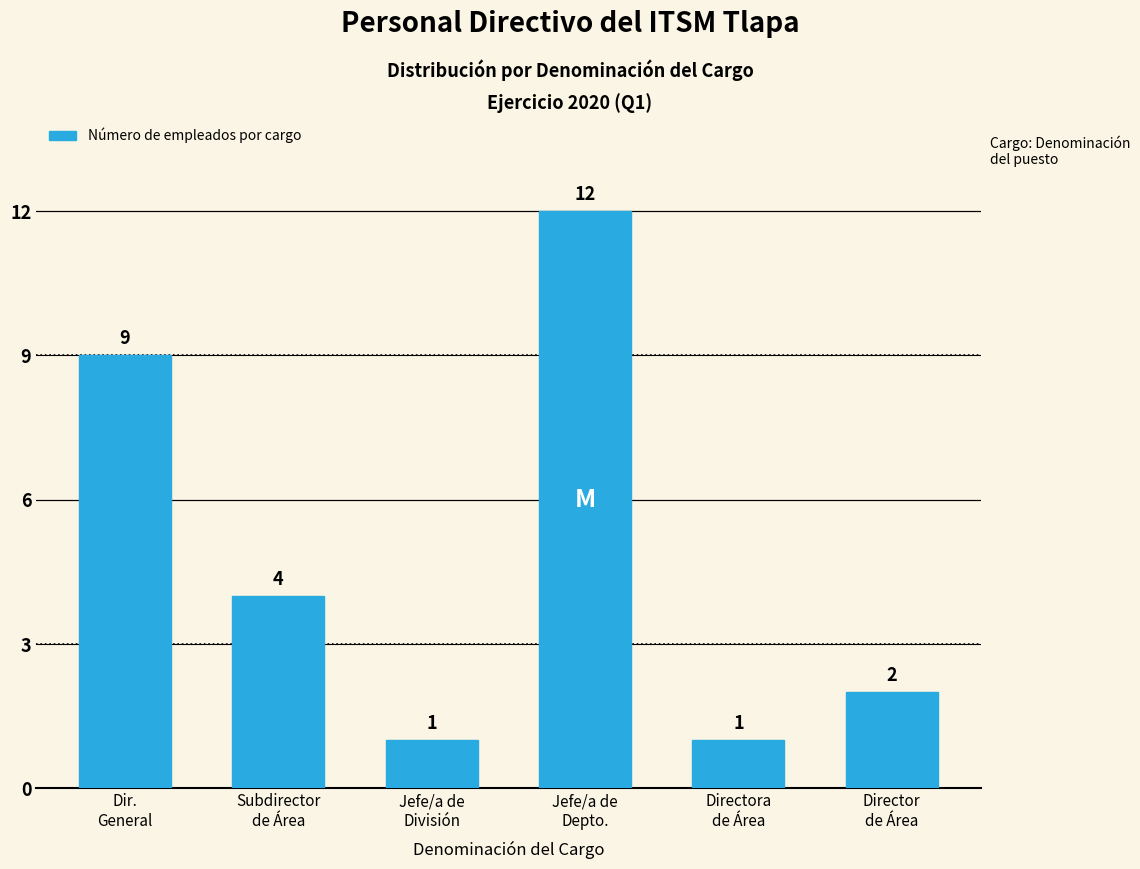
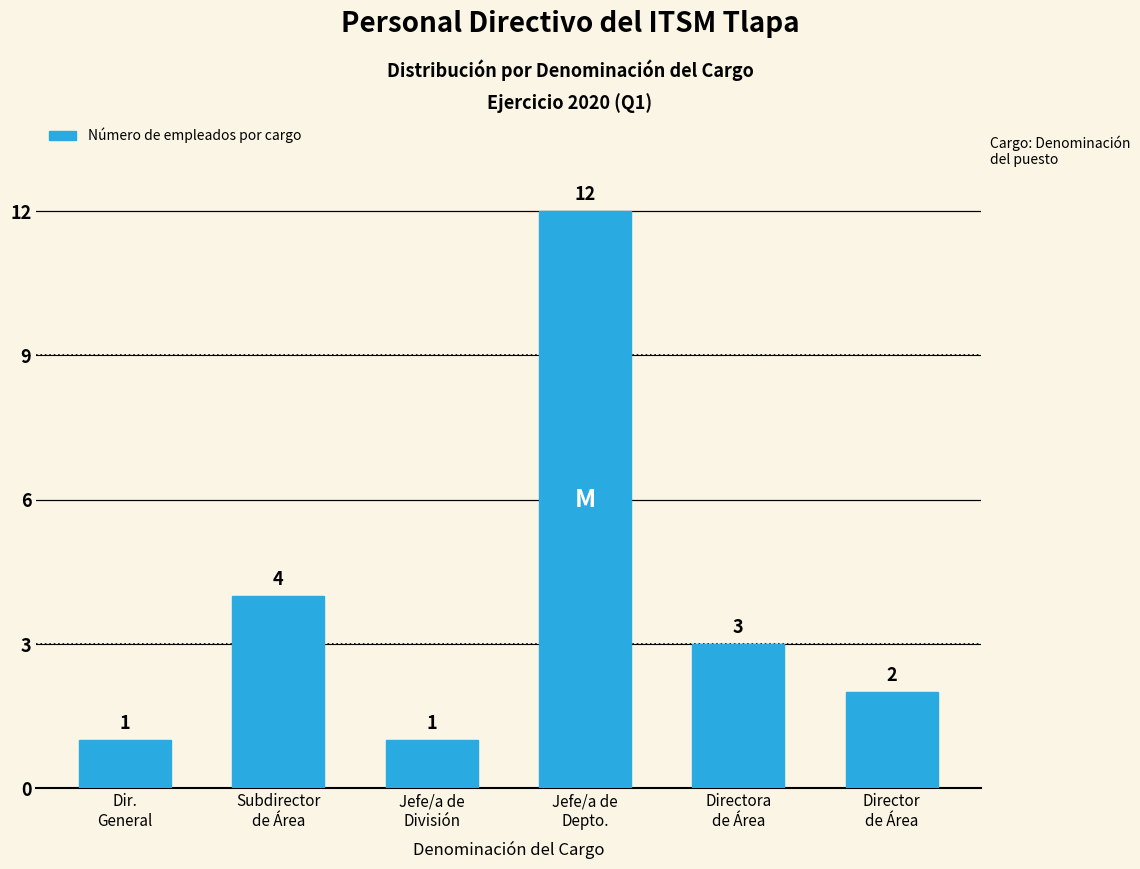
Dir. General: 9 -> 1
Directora de Área: 1 -> 3
